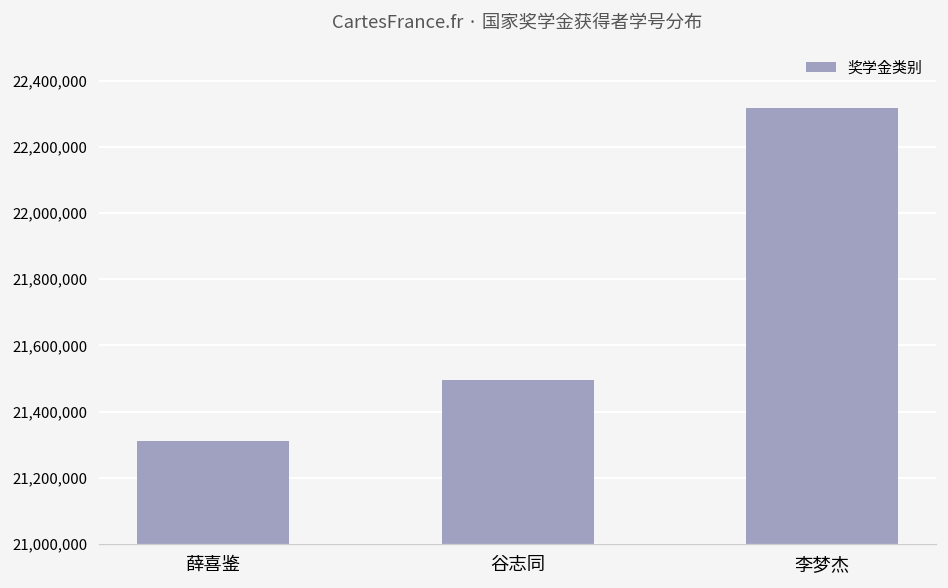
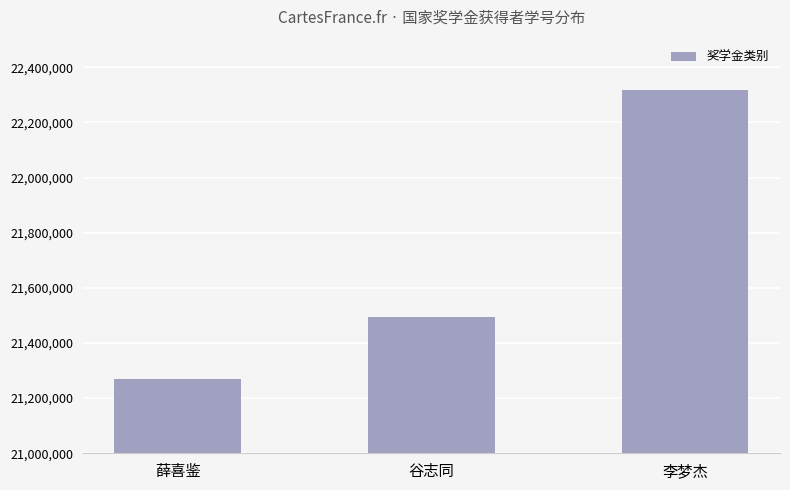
薛喜鉴: 21,310,000 -> 21,270,000
